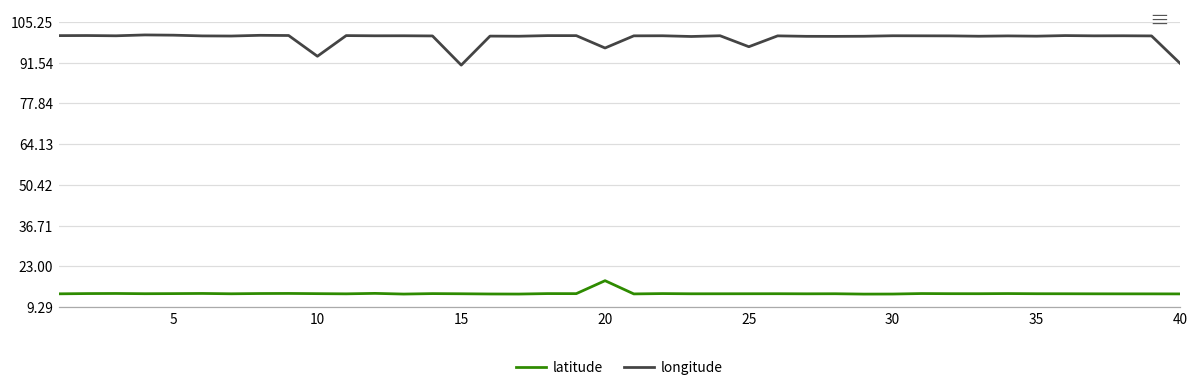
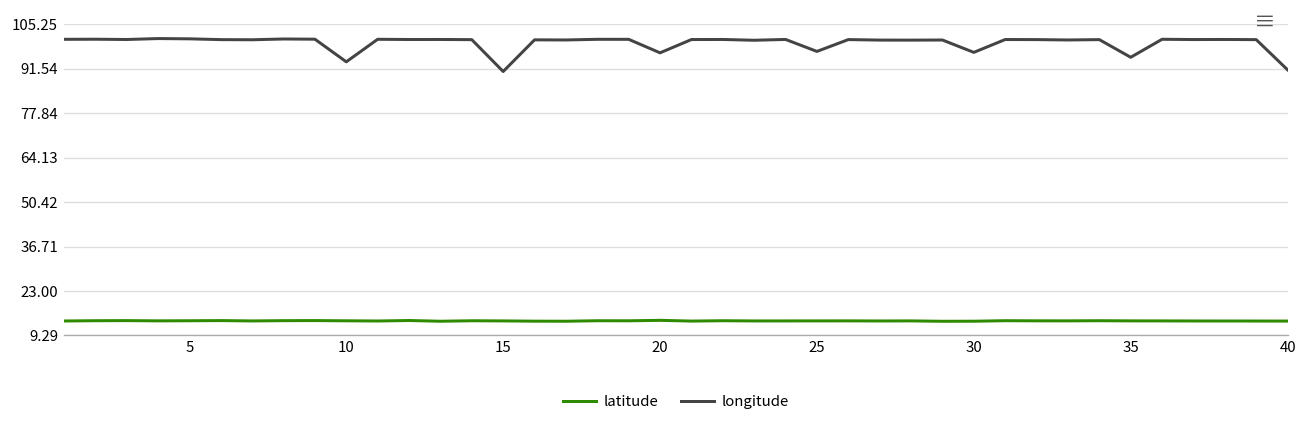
latitude, 20: 18 -> 14
longitude, 30: 101 -> 97
longitude, 35: 100 -> 95
